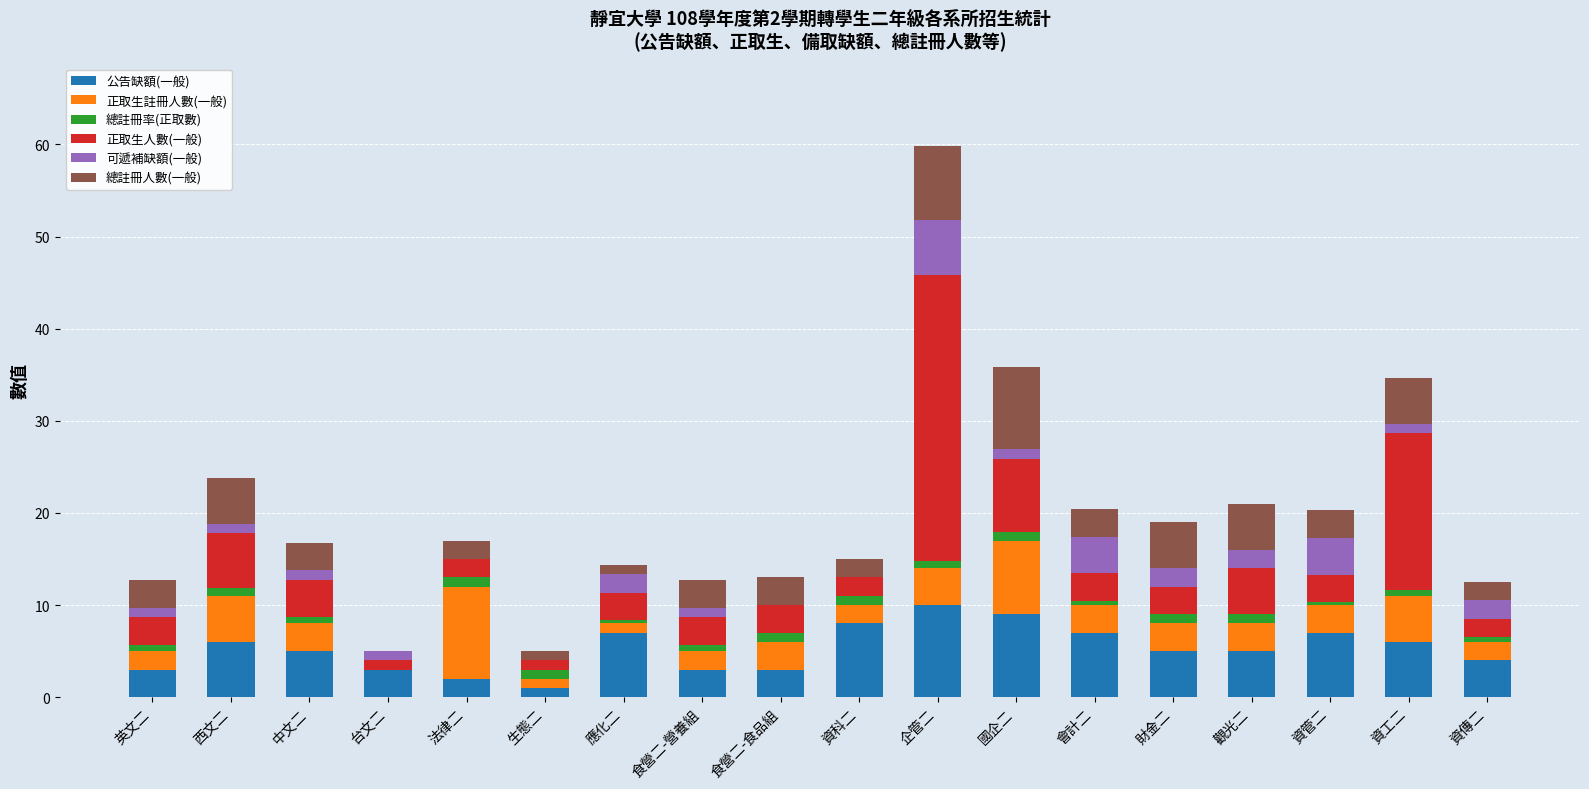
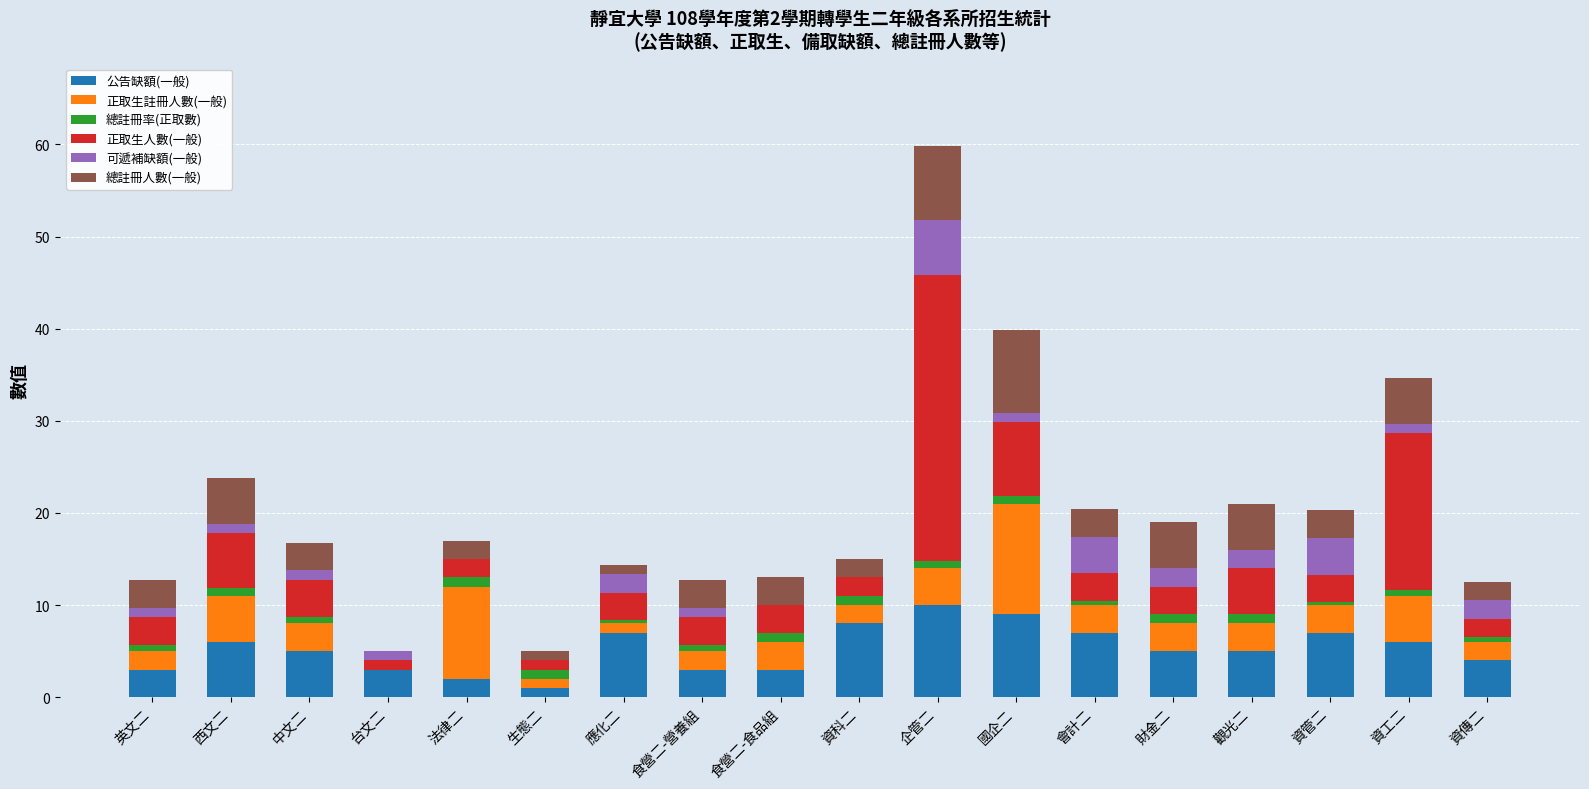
正取生註冊人數(一般), 國企二: 8 -> 12
